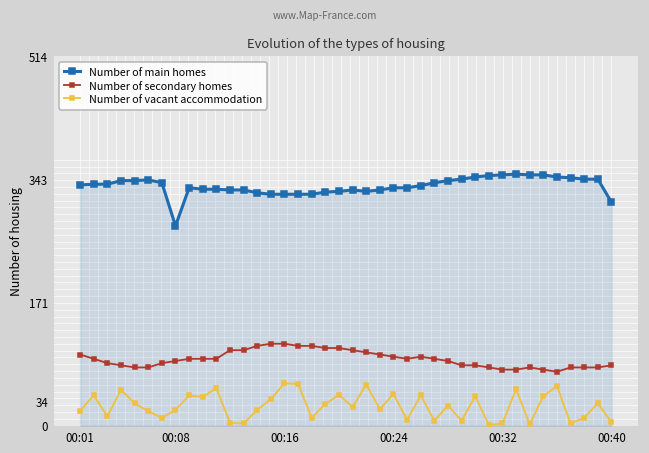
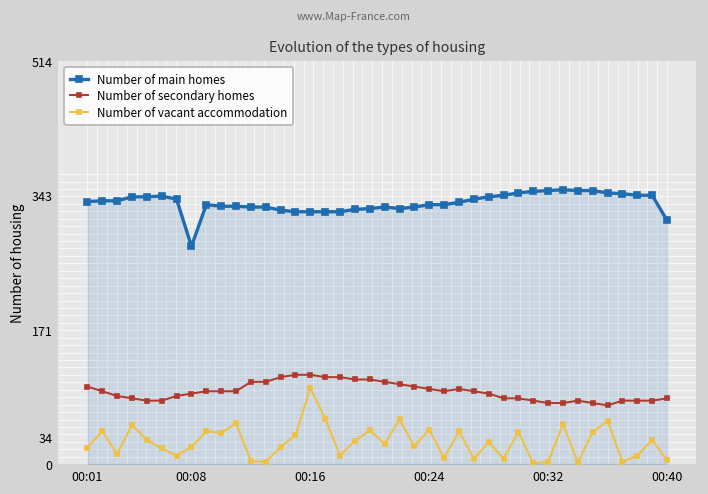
Number of vacant accommodation, 00:16: 60 -> 100
